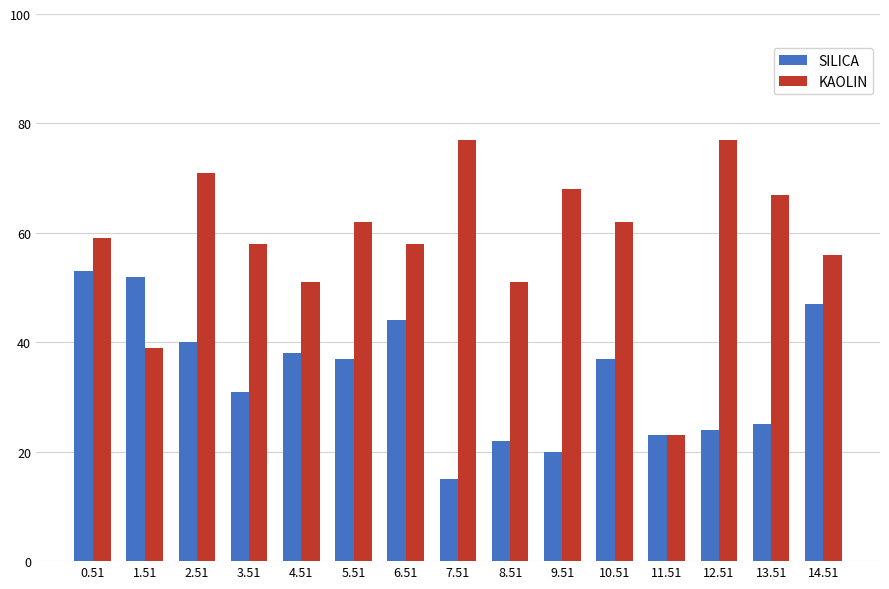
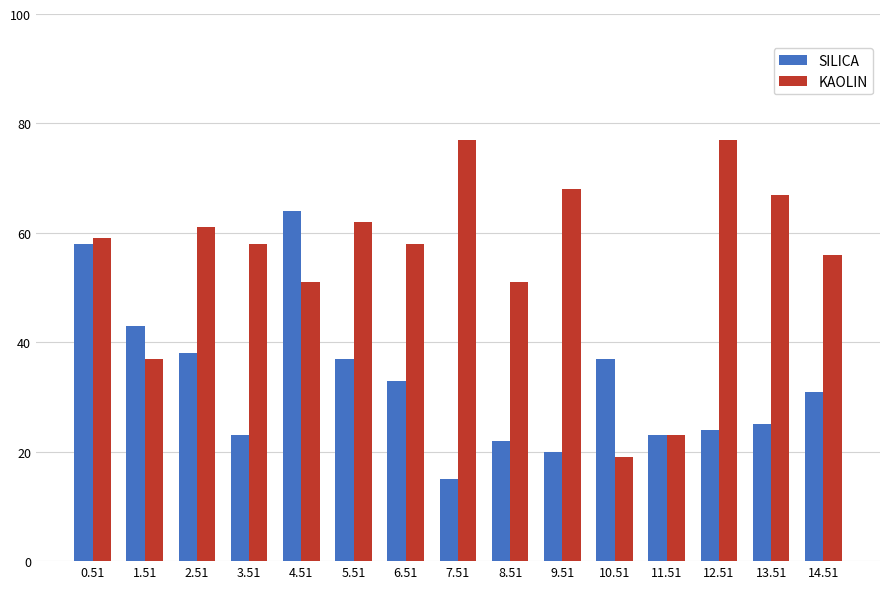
SILICA, 0.51: 53 -> 58
SILICA, 1.51: 52 -> 43
KAOLIN, 1.51: 39 -> 37
SILICA, 2.51: 40 -> 38
KAOLIN, 2.51: 71 -> 61
SILICA, 3.51: 31 -> 23
SILICA, 4.51: 38 -> 64
SILICA, 6.51: 44 -> 33
KAOLIN, 10.51: 62 -> 19
SILICA, 14.51: 47 -> 31
